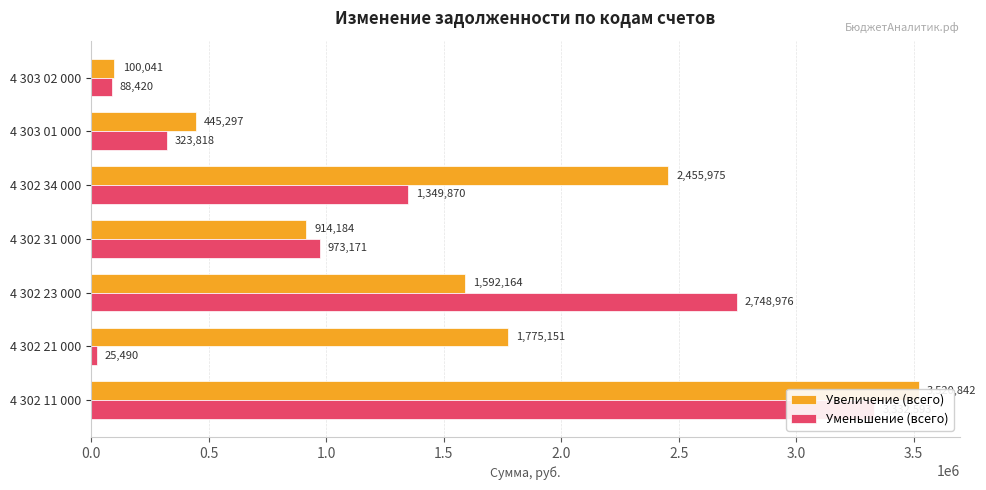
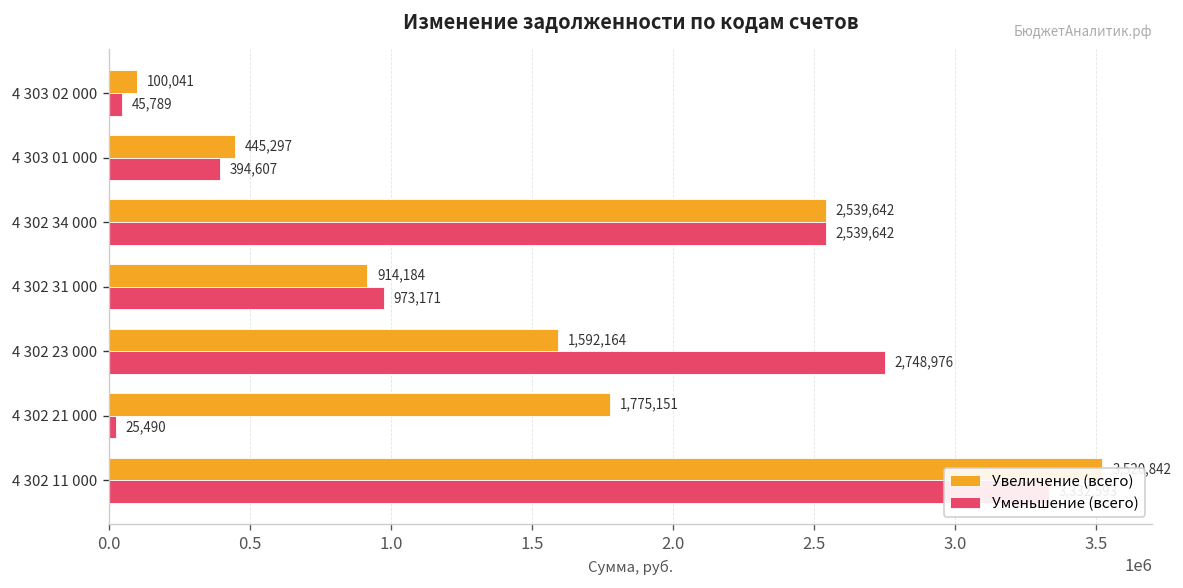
Уменьшение (всего), 4 303 02 000: 88,420 -> 45,789
Уменьшение (всего), 4 303 01 000: 323,818 -> 394,607
Увеличение (всего), 4 302 34 000: 2,455,975 -> 2,539,642
Уменьшение (всего), 4 302 34 000: 1,349,870 -> 2,539,642
